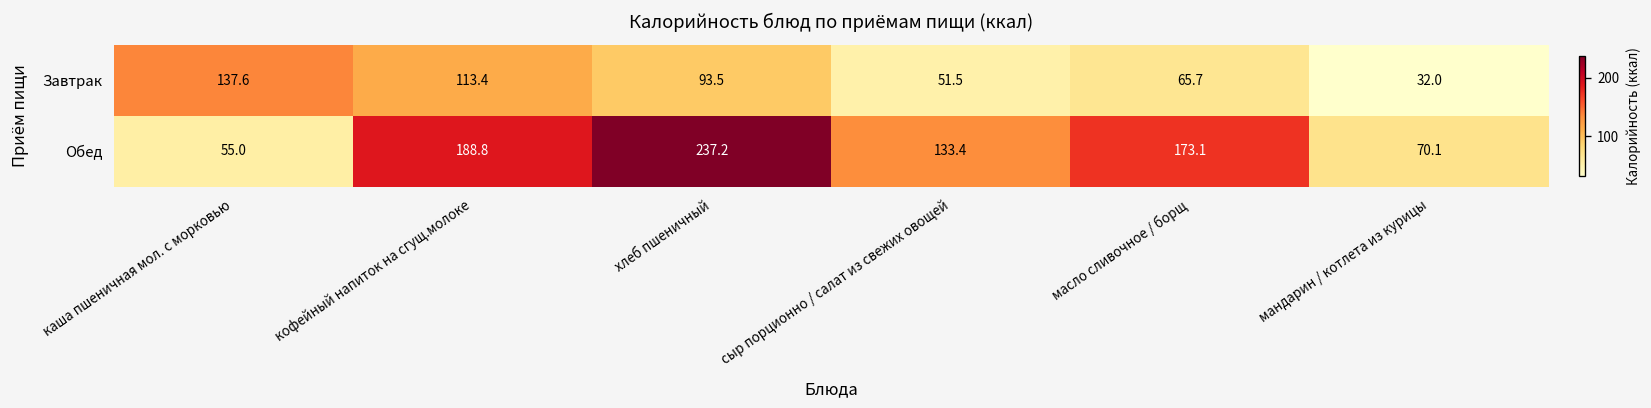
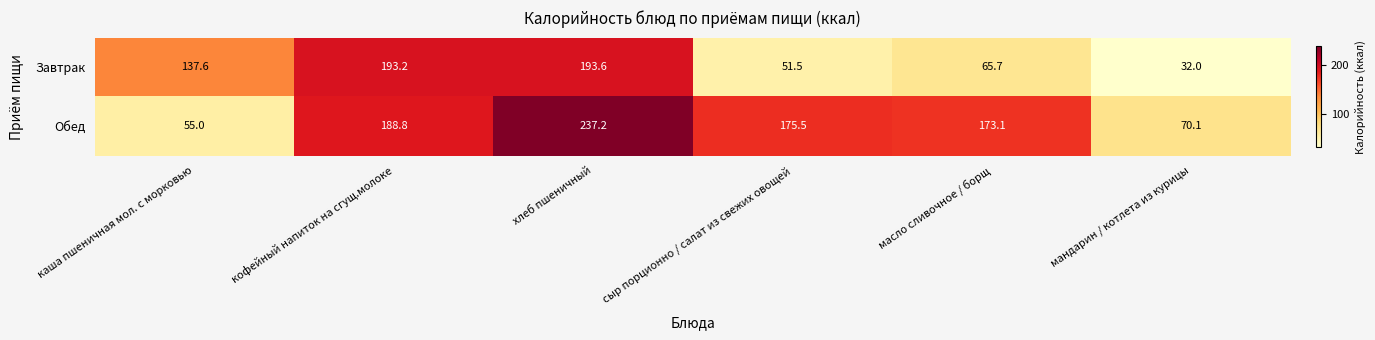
Завтрак, кофейный напиток на сгущ.молоке: 113.4 -> 193.2
Завтрак, хлеб пшеничный: 93.5 -> 193.6
Обед, сыр порционно / салат из свежих овощей: 133.4 -> 175.5
